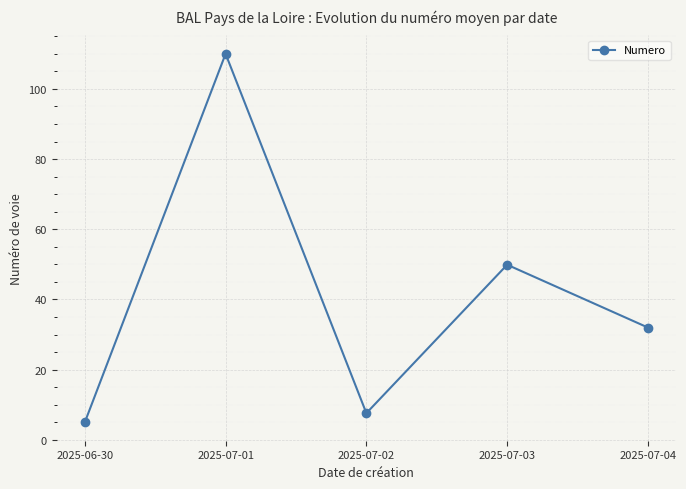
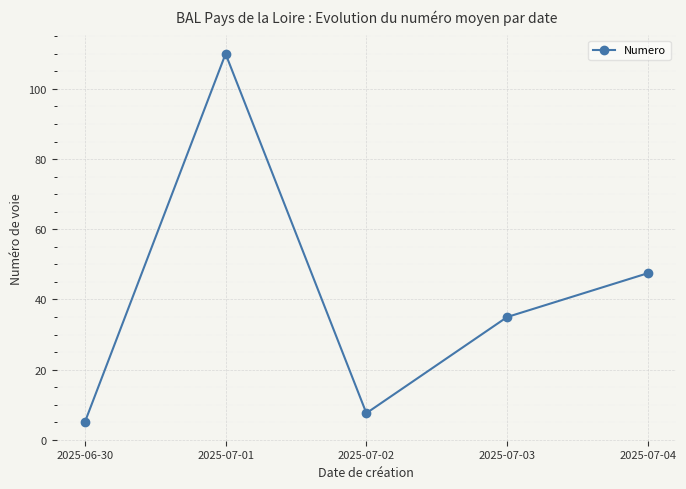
2025-07-03: 50 -> 35
2025-07-04: 32 -> 48
